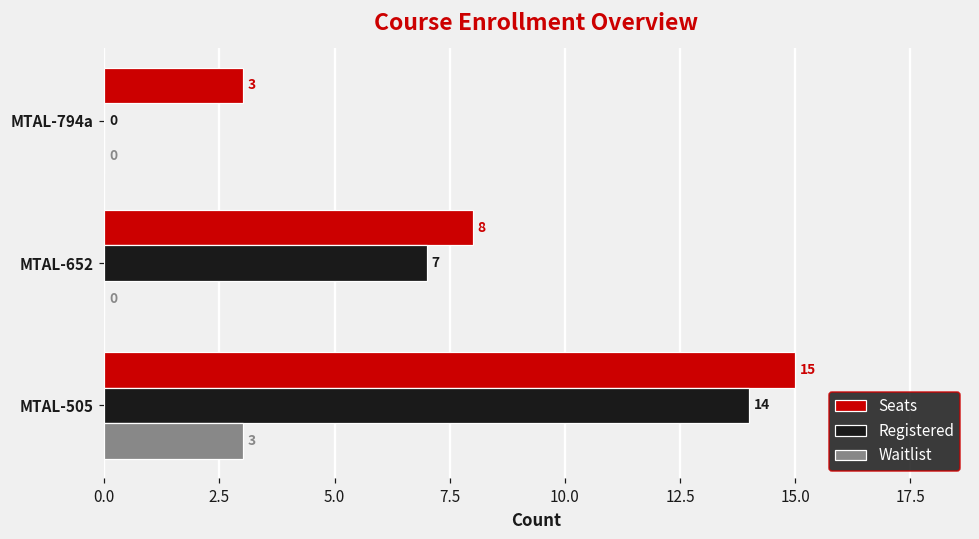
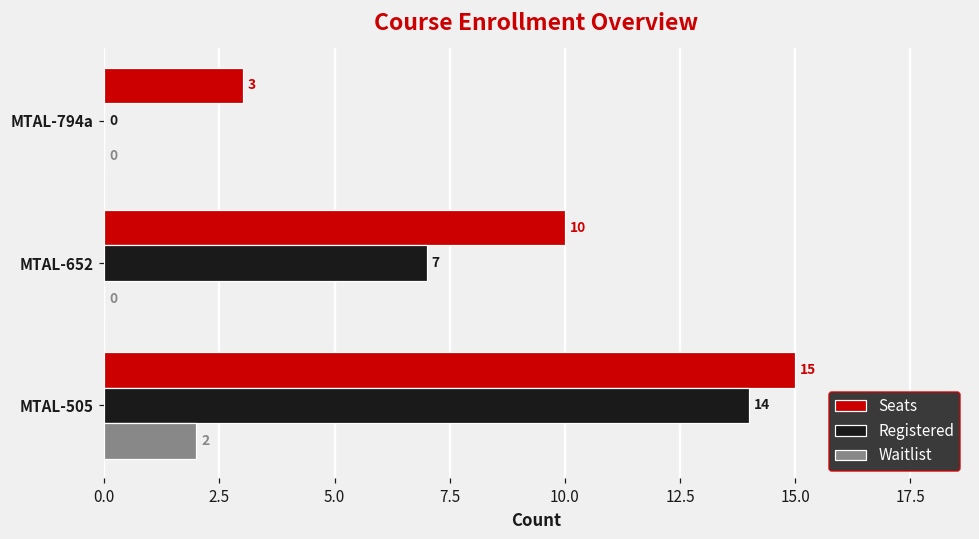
Seats, MTAL-652: 8 -> 10
Waitlist, MTAL-505: 3 -> 2
